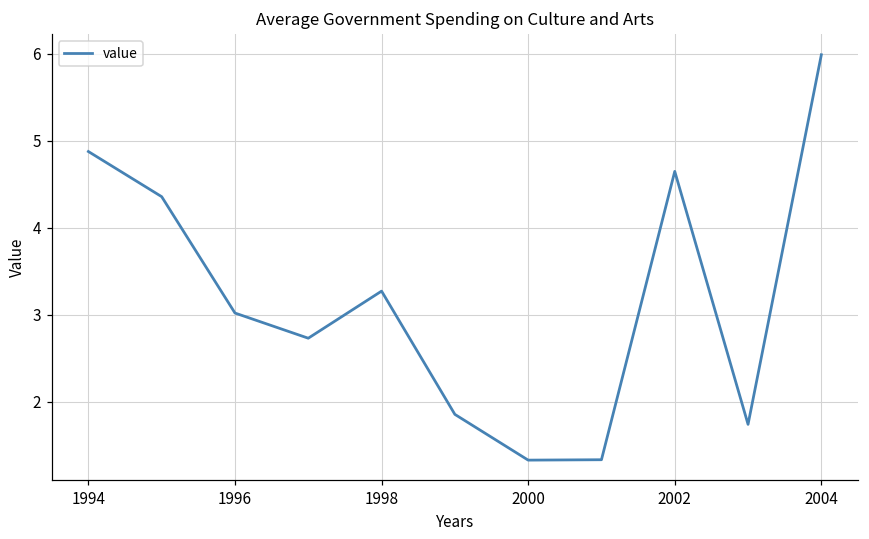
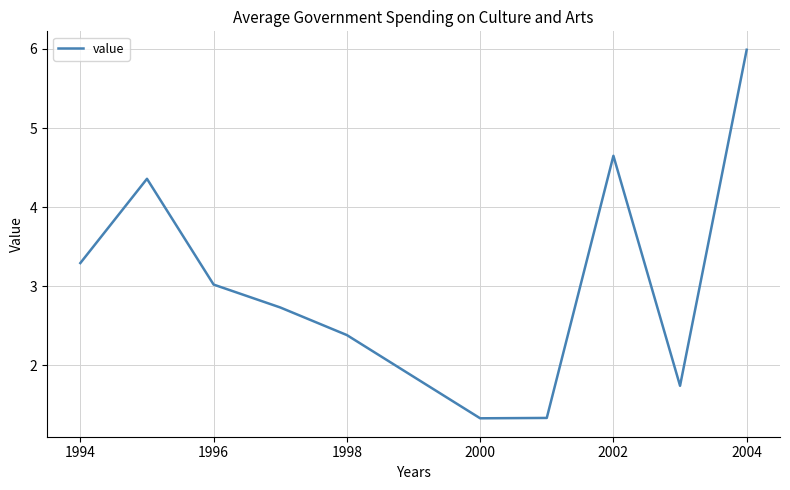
1994: 4.9 -> 3.3
1998: 3.3 -> 2.4
